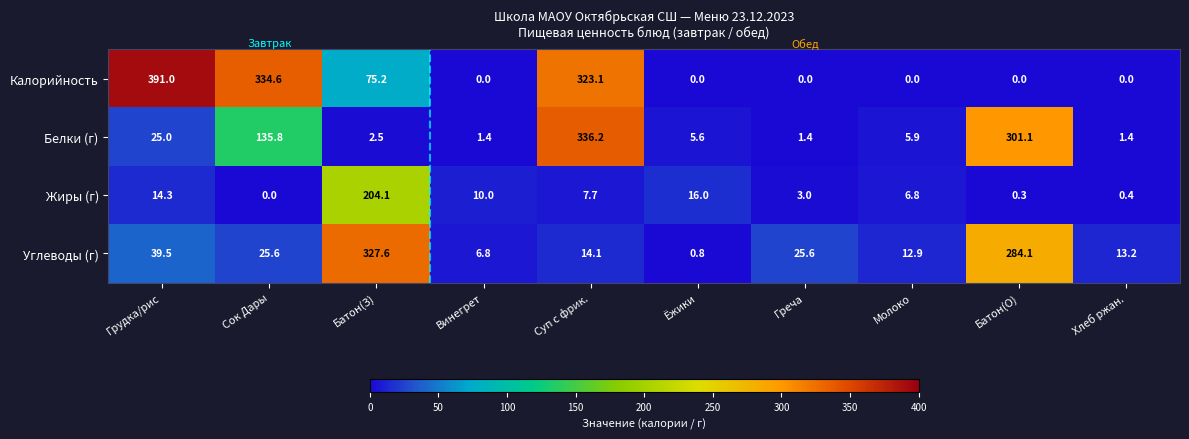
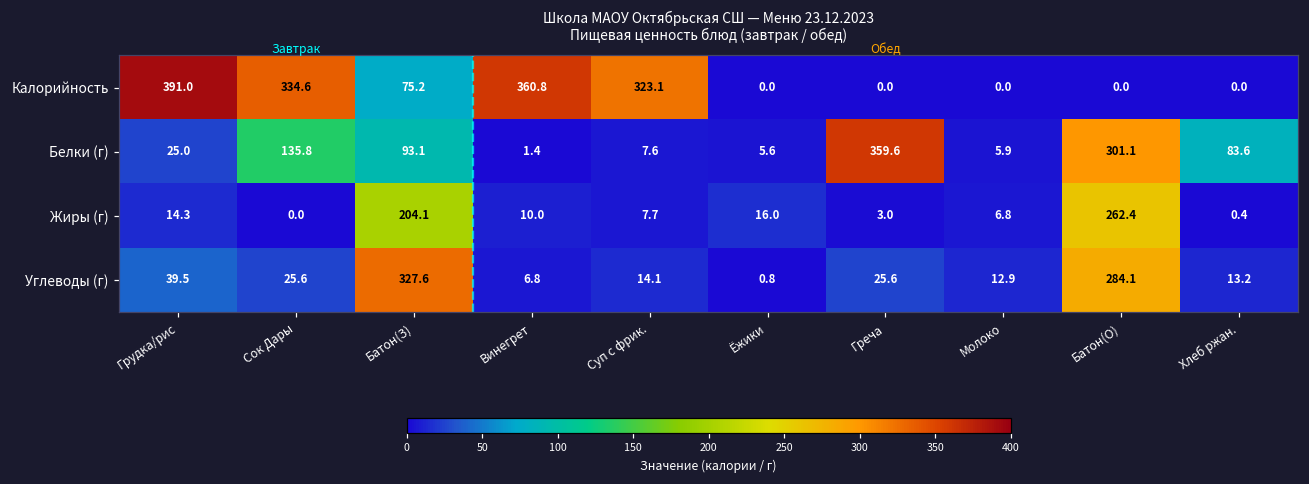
Калорийность, Винегрет: 0.0 -> 360.8
Белки (г), Батон(З): 2.5 -> 93.1
Белки (г), Суп с фрик.: 336.2 -> 7.6
Белки (г), Греча: 1.4 -> 359.6
Белки (г), Хлеб ржан.: 1.4 -> 83.6
Жиры (г), Батон(О): 0.3 -> 262.4
